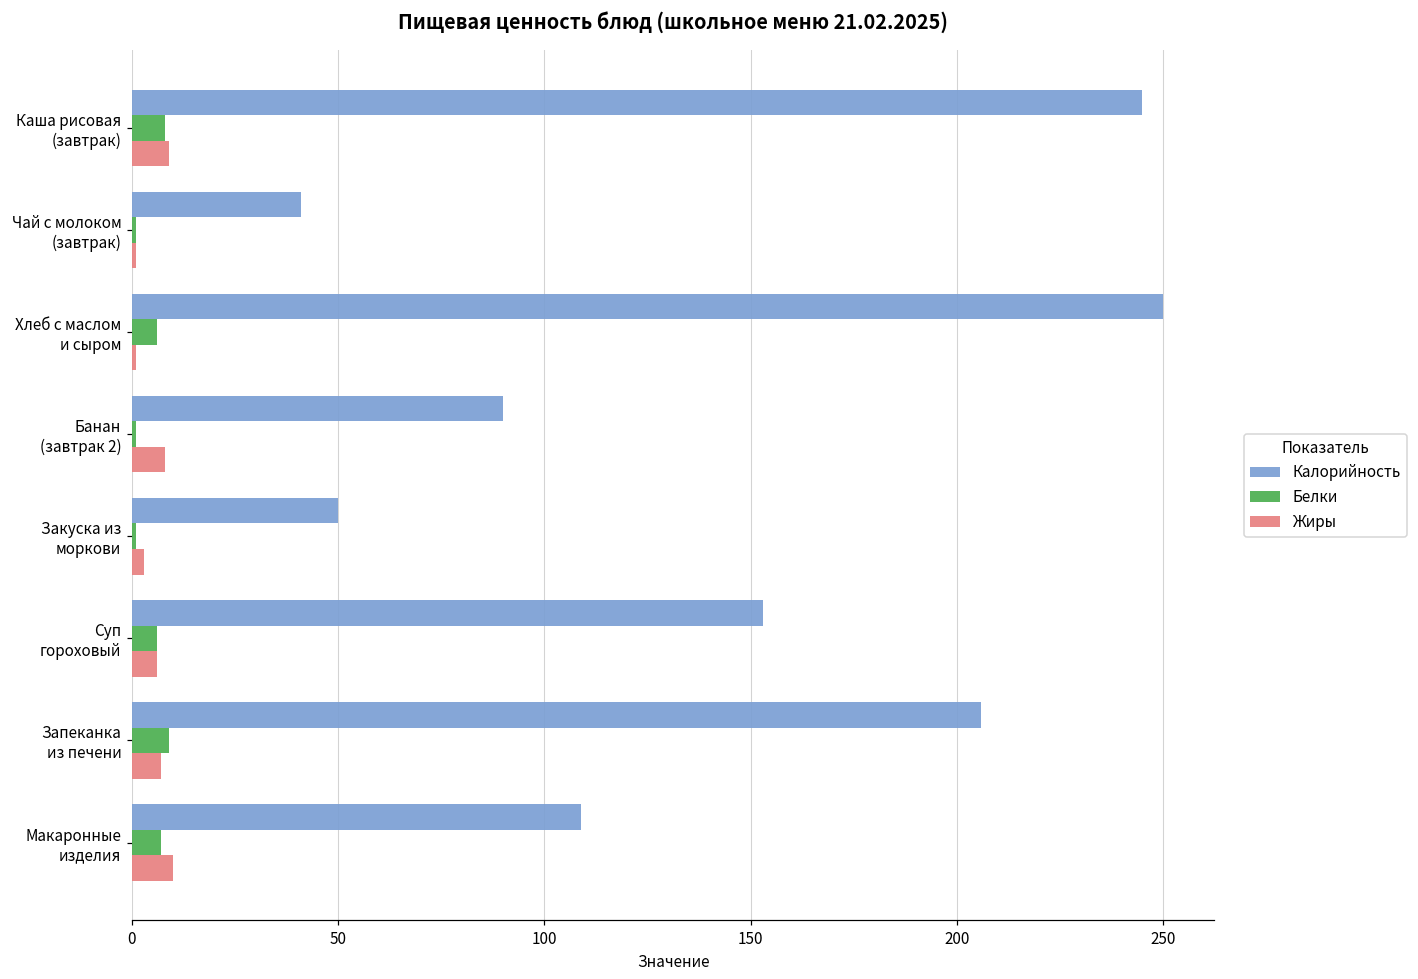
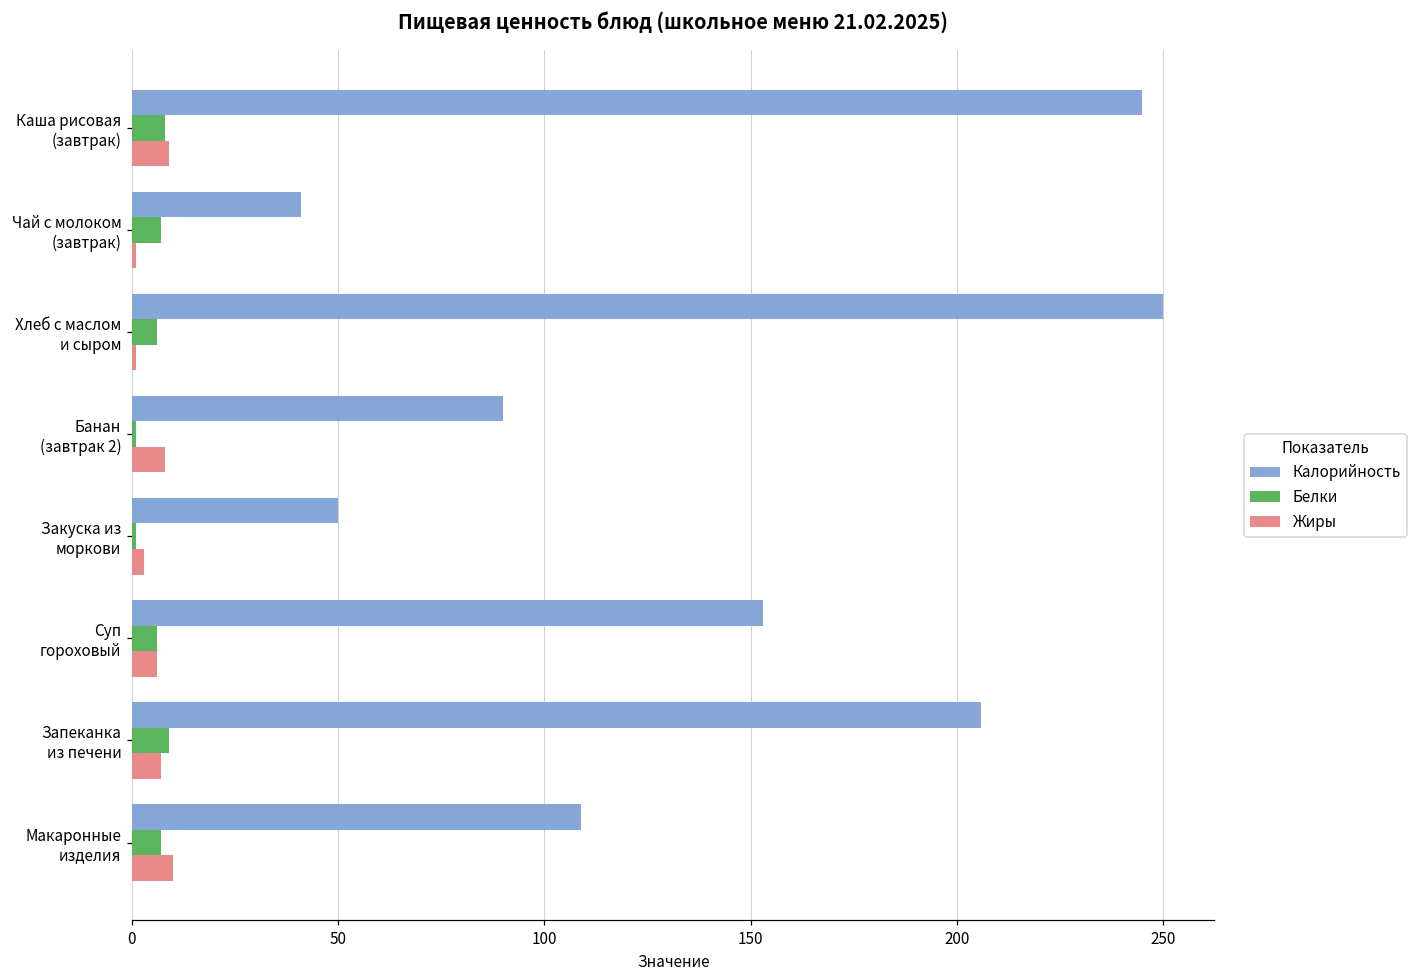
Белки, Чай с молоком (завтрак): 1 -> 7
